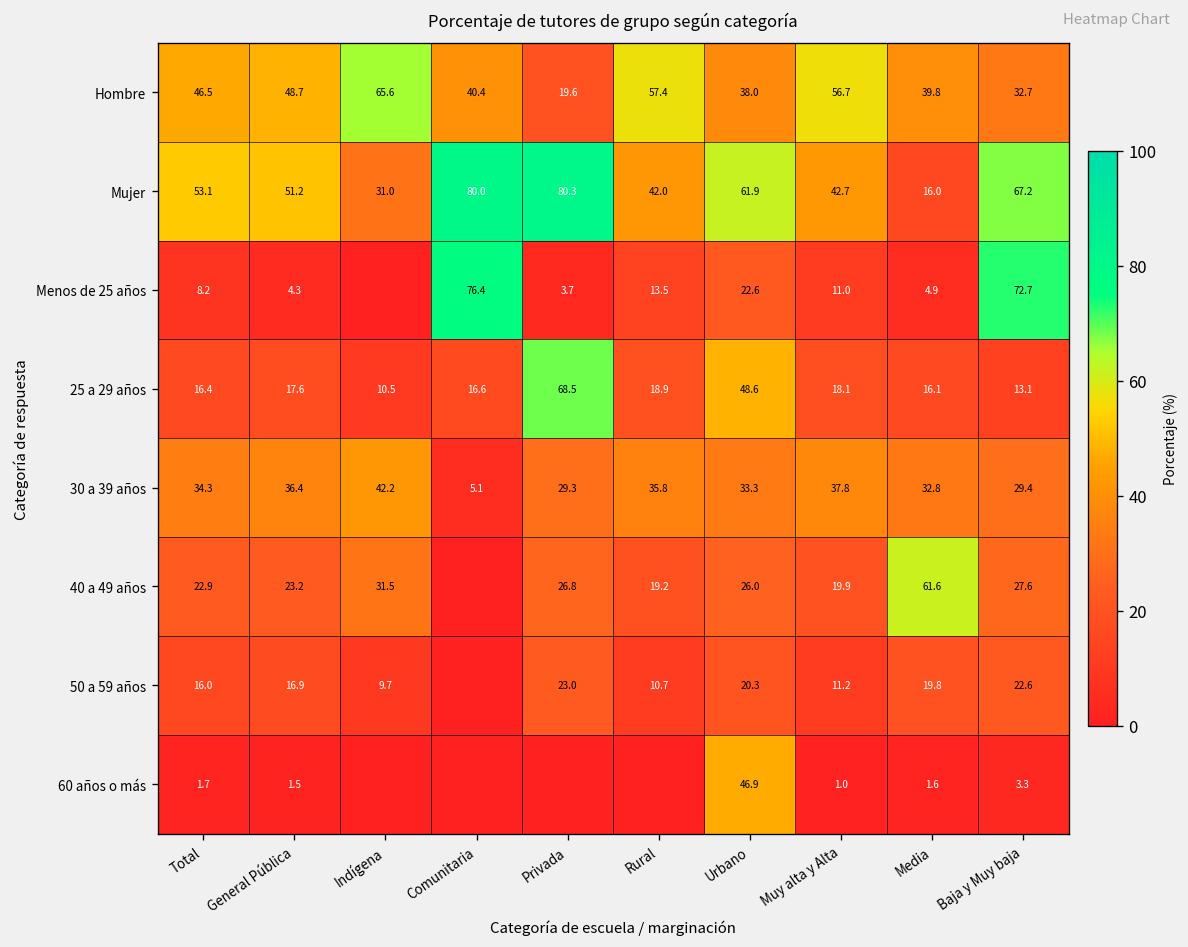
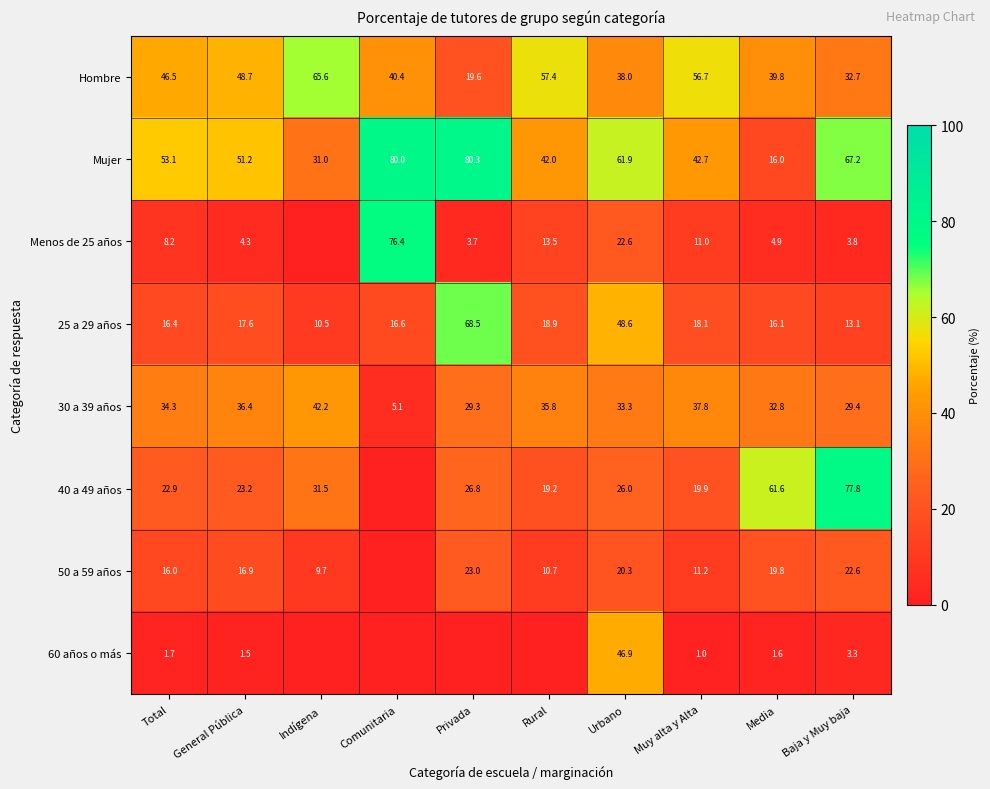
Menos de 25 años, Baja y Muy baja: 72.7 -> 3.8
40 a 49 años, Baja y Muy baja: 27.6 -> 77.8
